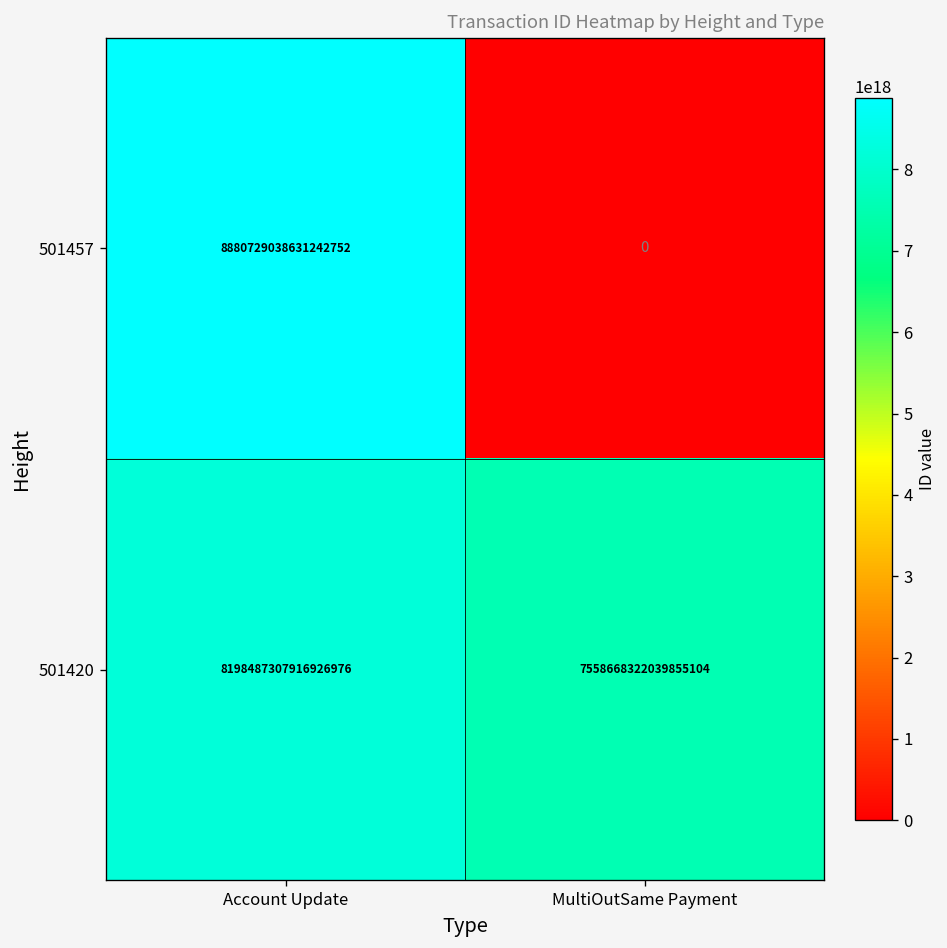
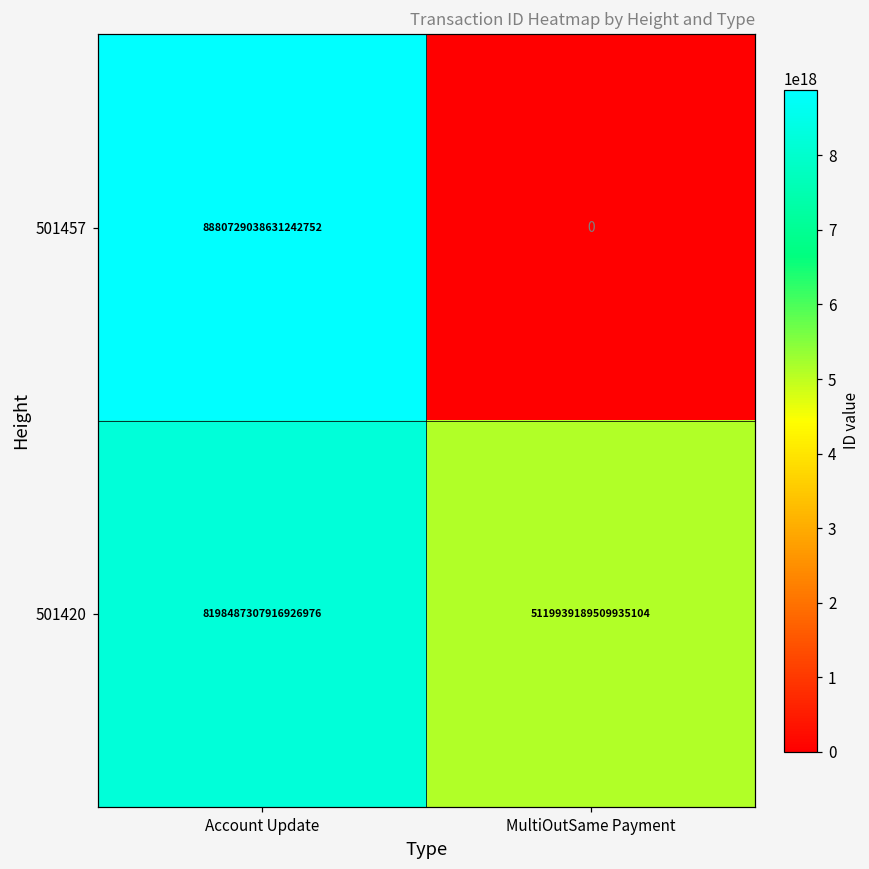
501420, MultiOutSame Payment: 7558668322039855104 -> 5119939189509935104
